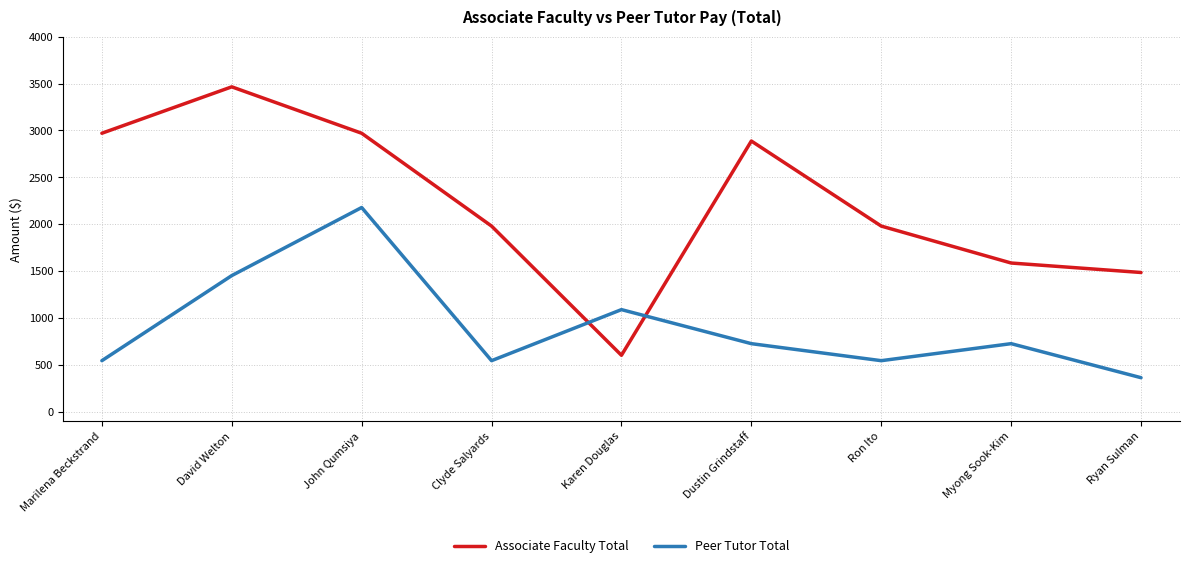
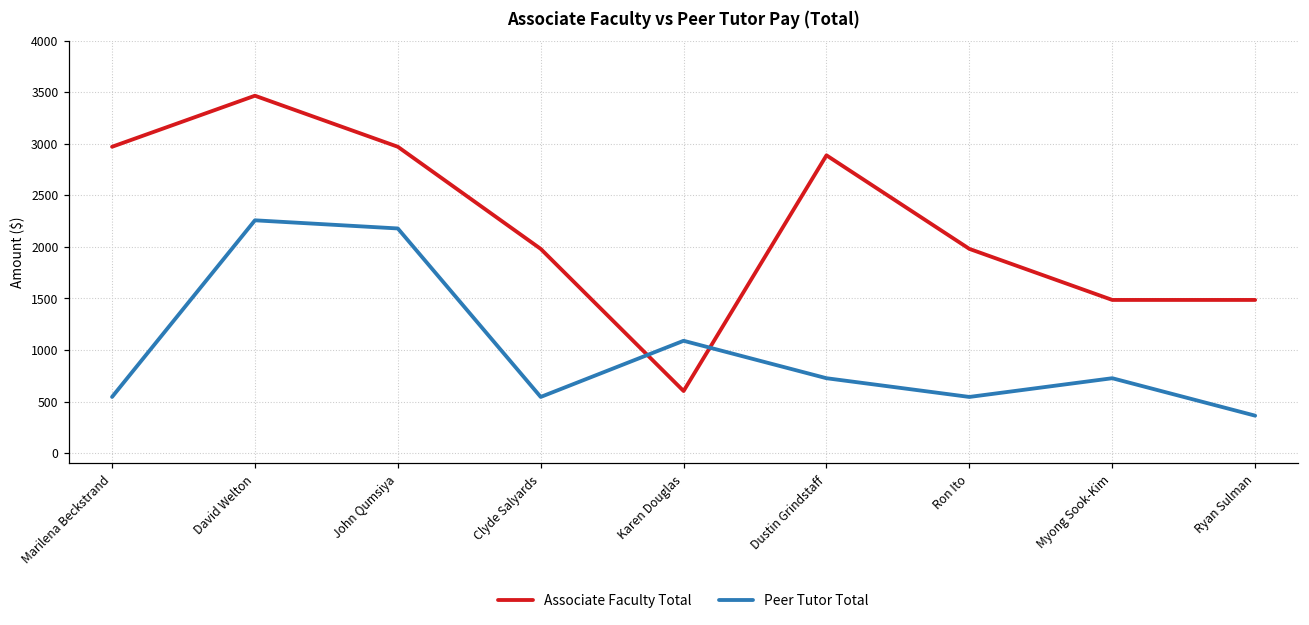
Peer Tutor Total, David Welton: 1500 -> 2300
Associate Faculty Total, Myong Sook-Kim: 1600 -> 1500
